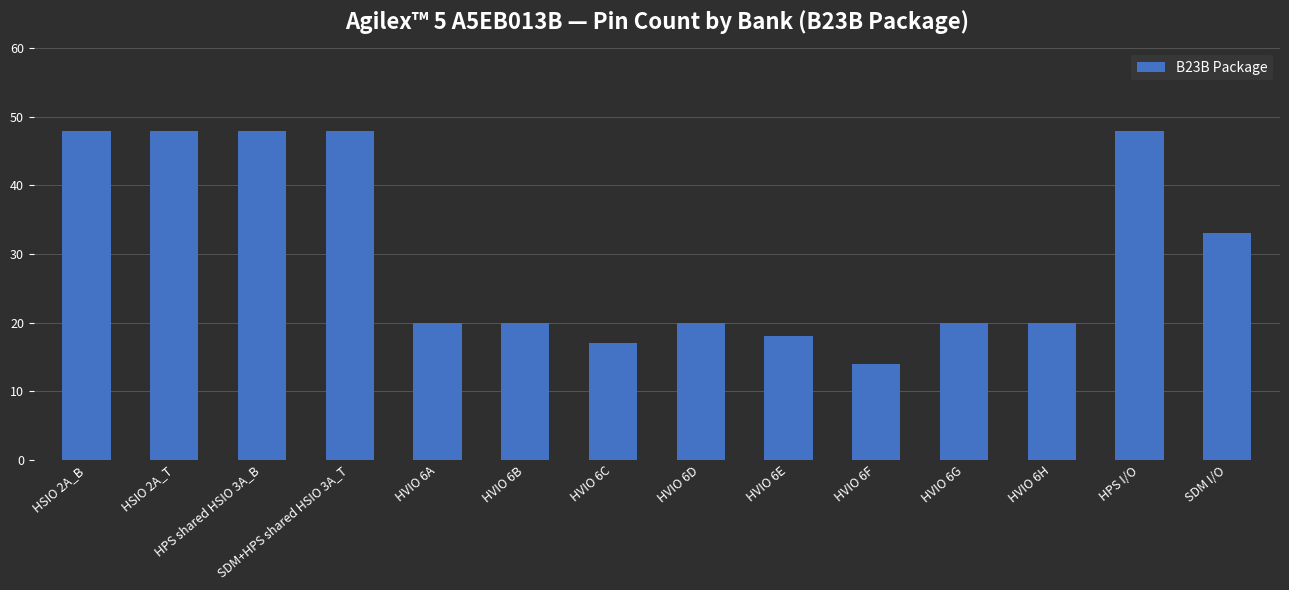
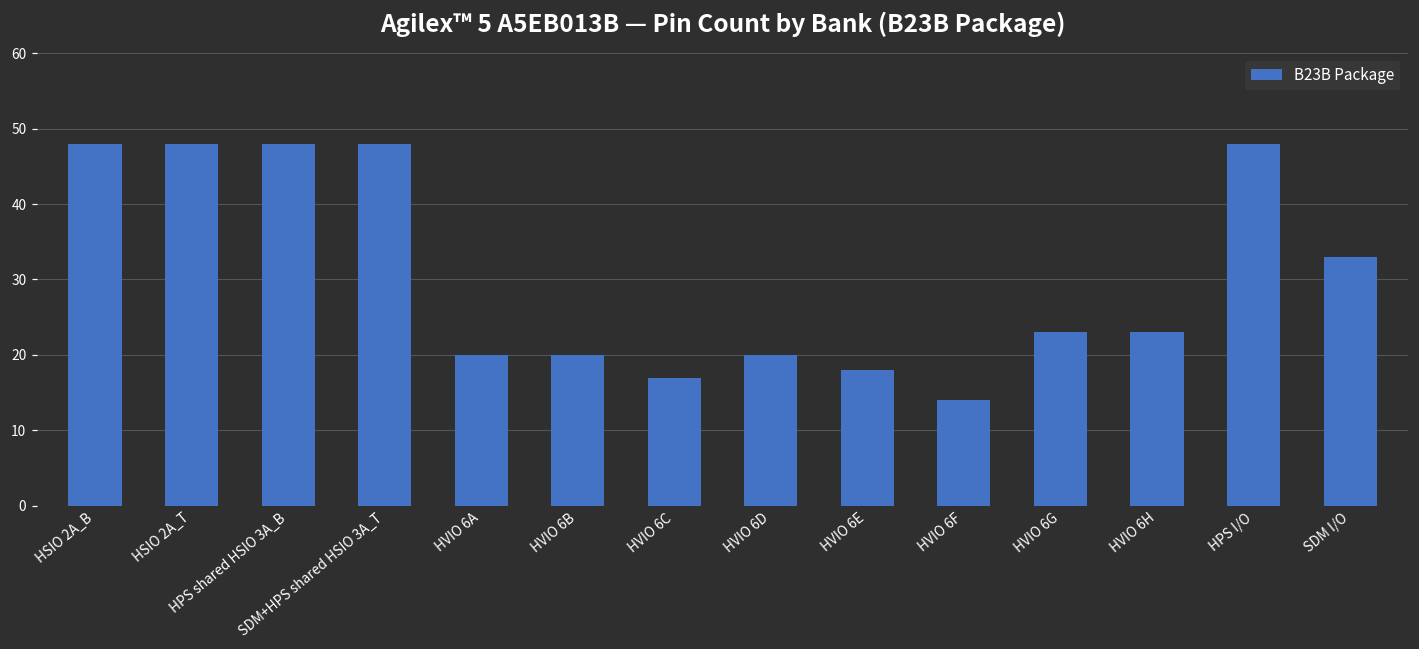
HVIO 6G: 20 -> 23
HVIO 6H: 20 -> 23
